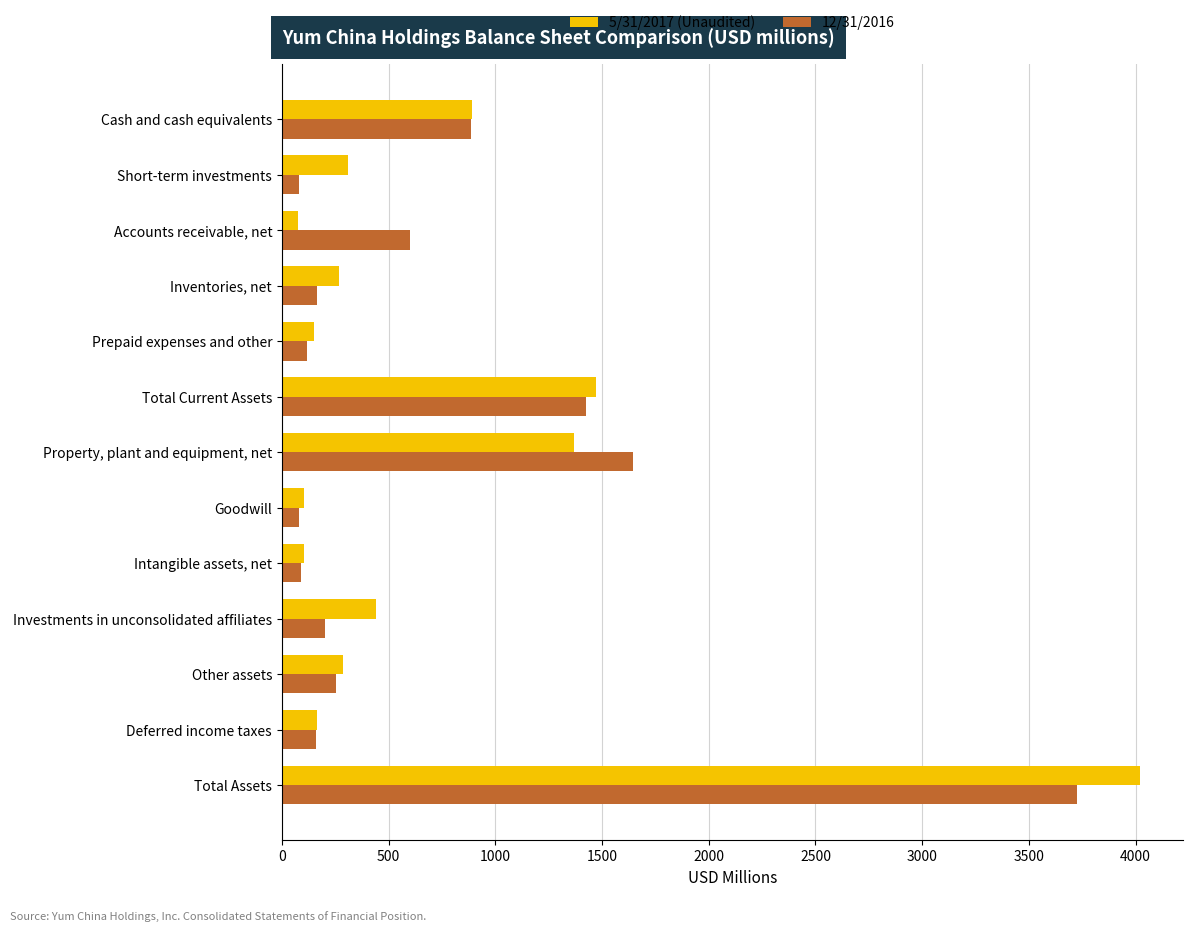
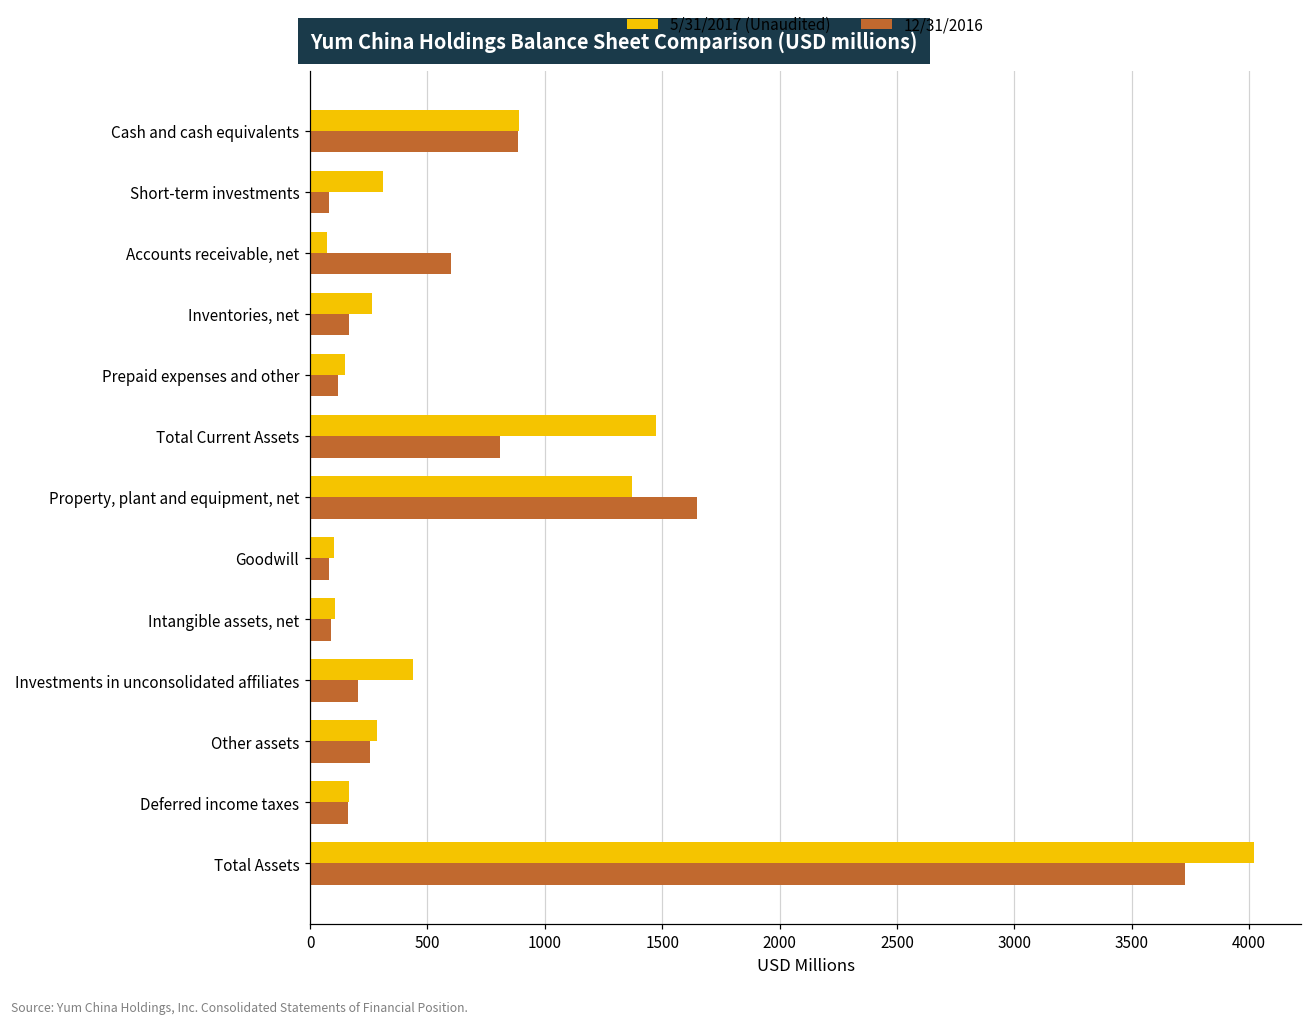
12/31/2016, Total Current Assets: 1430 -> 810
